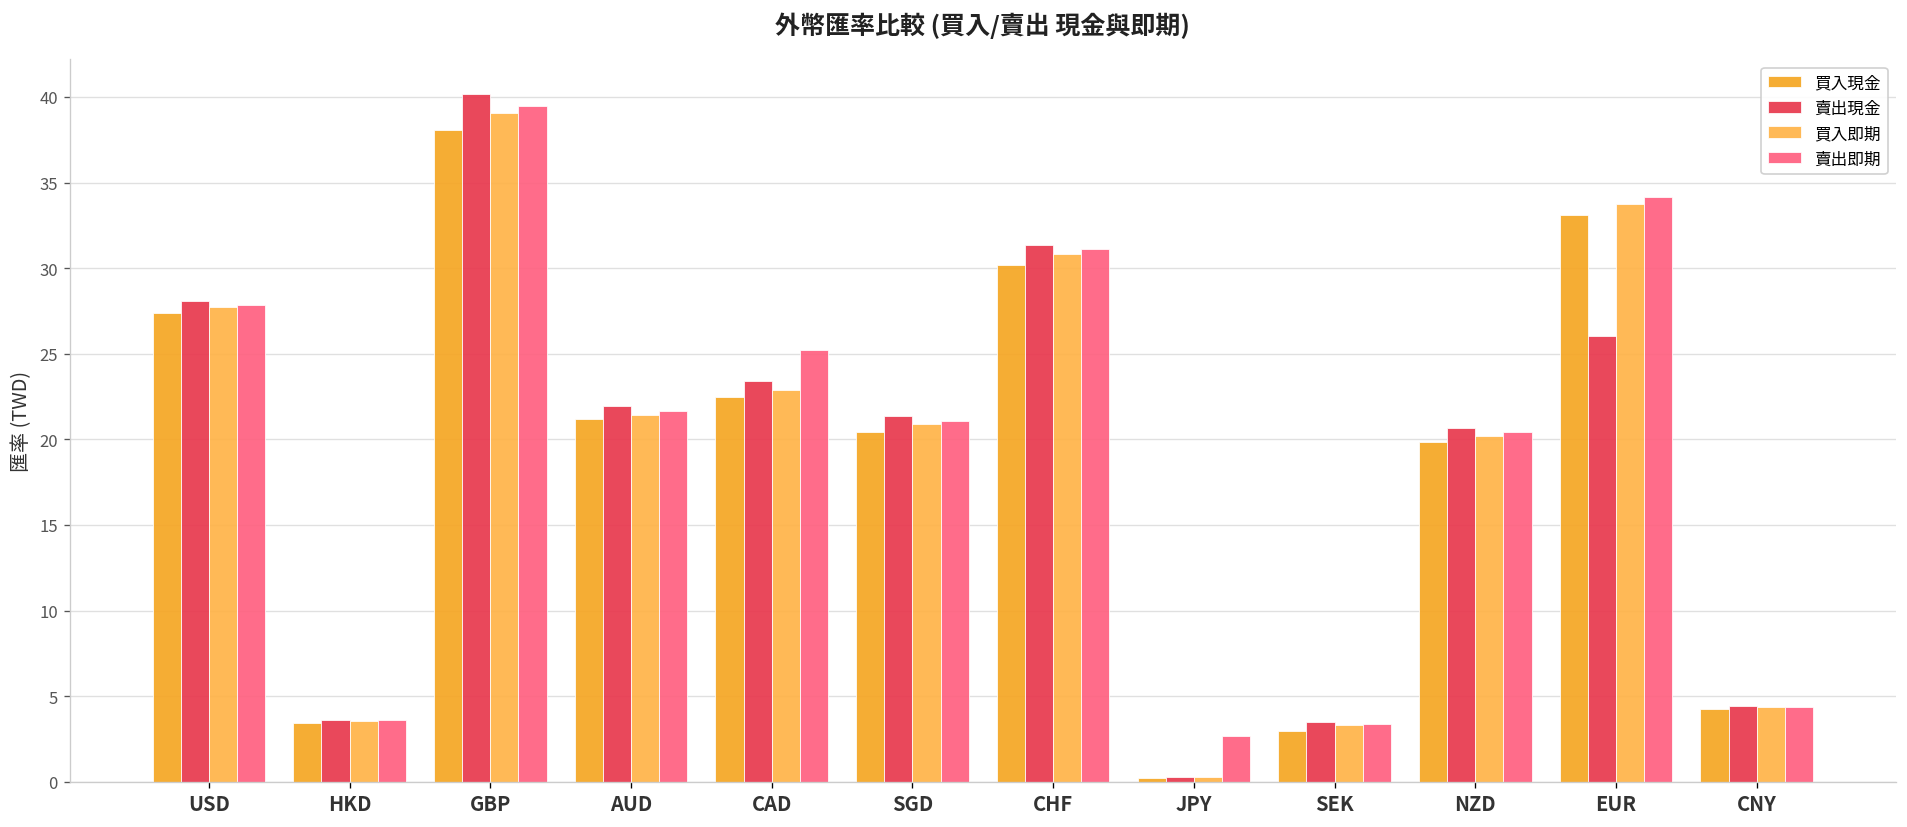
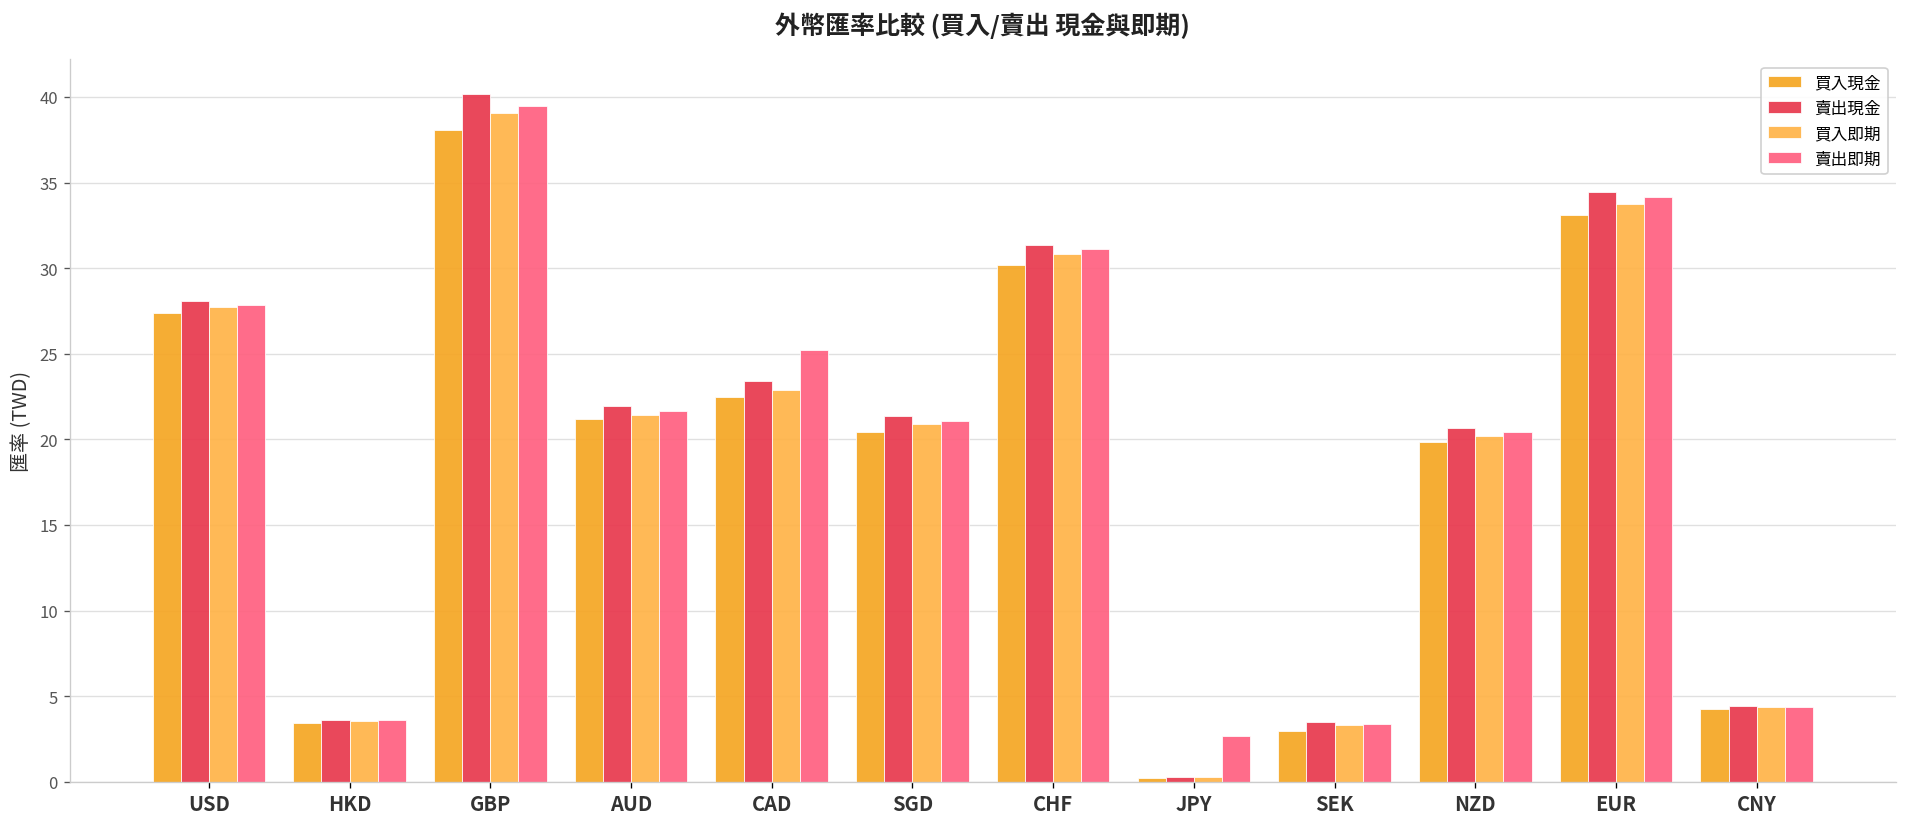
賣出現金, EUR: 26.0 -> 34.5
